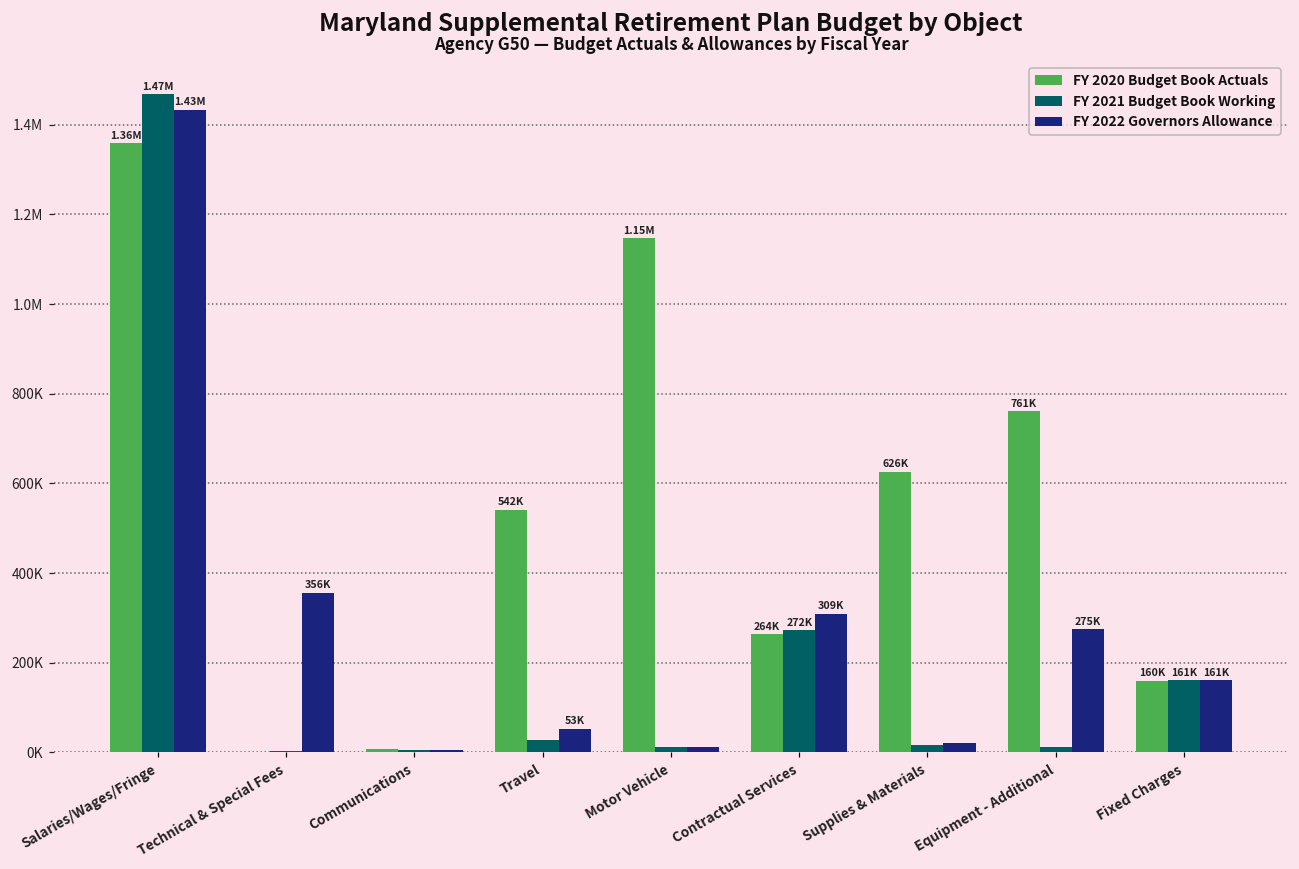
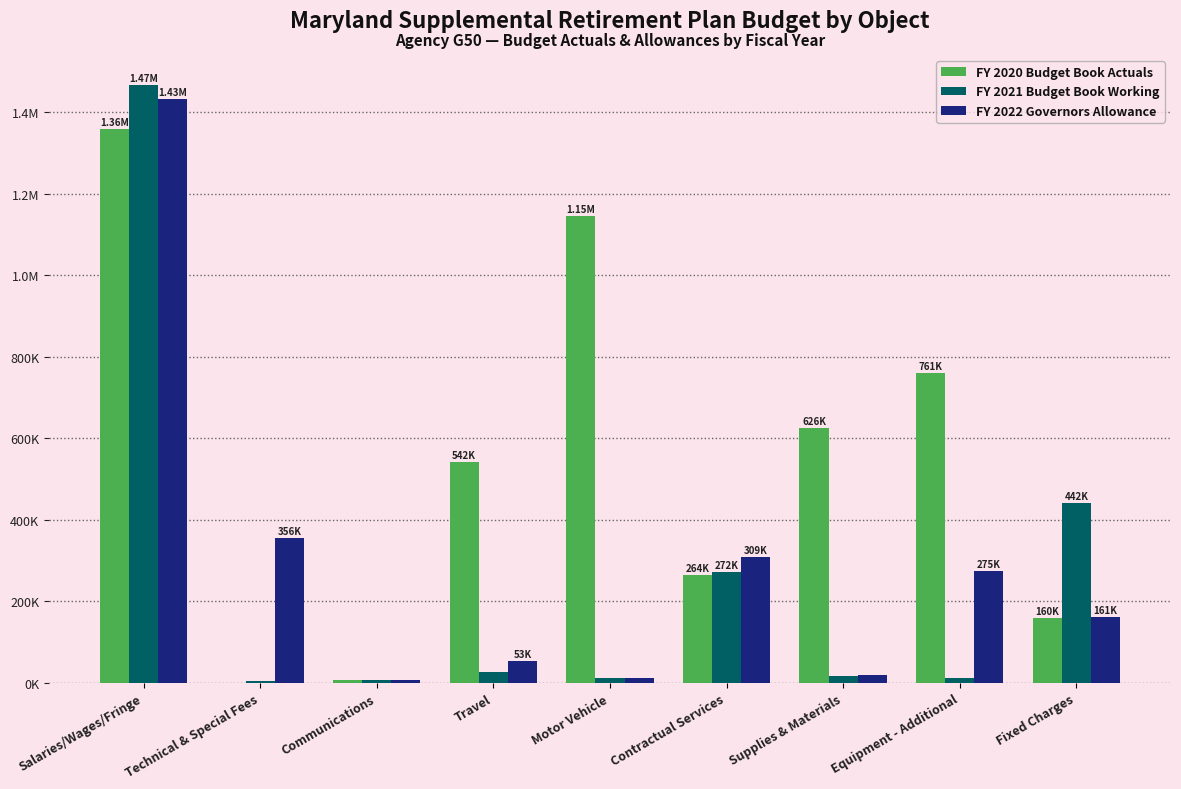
FY 2021 Budget Book Working, Fixed Charges: 161K -> 442K
